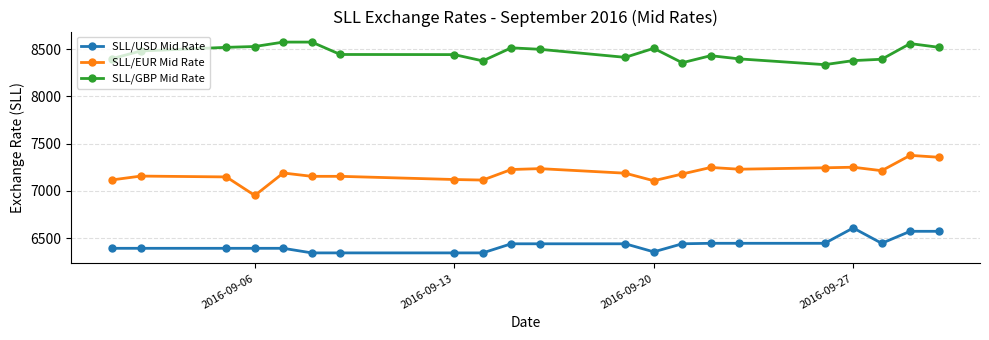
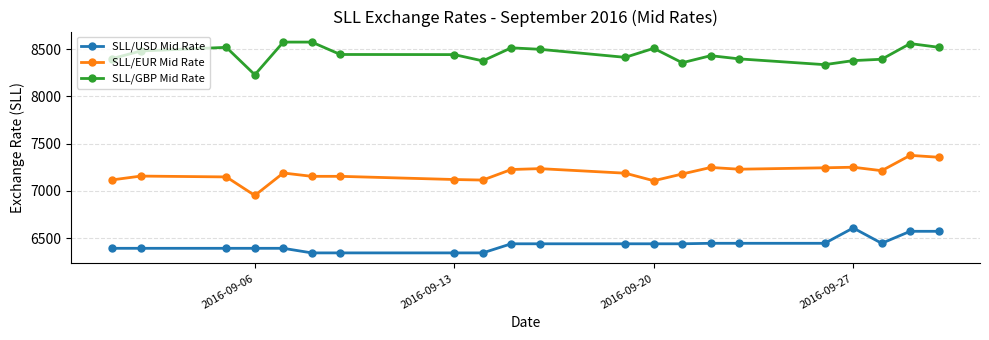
SLL/GBP Mid Rate, 2016-09-06: 8500 -> 8200
SLL/USD Mid Rate, 2016-09-20: 6360 -> 6440
